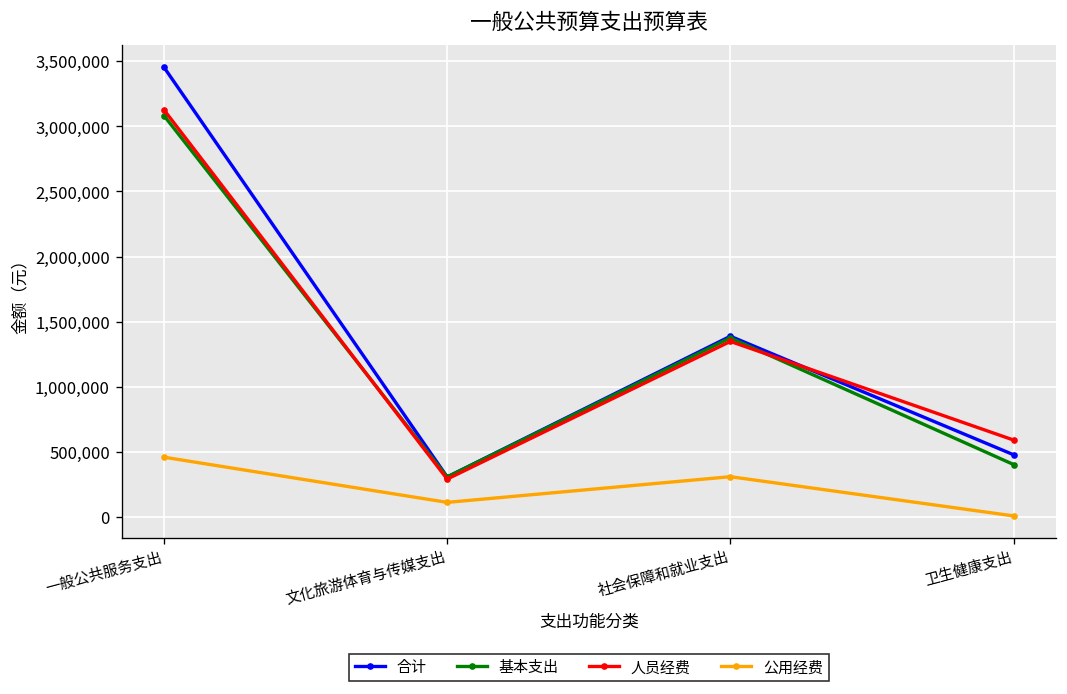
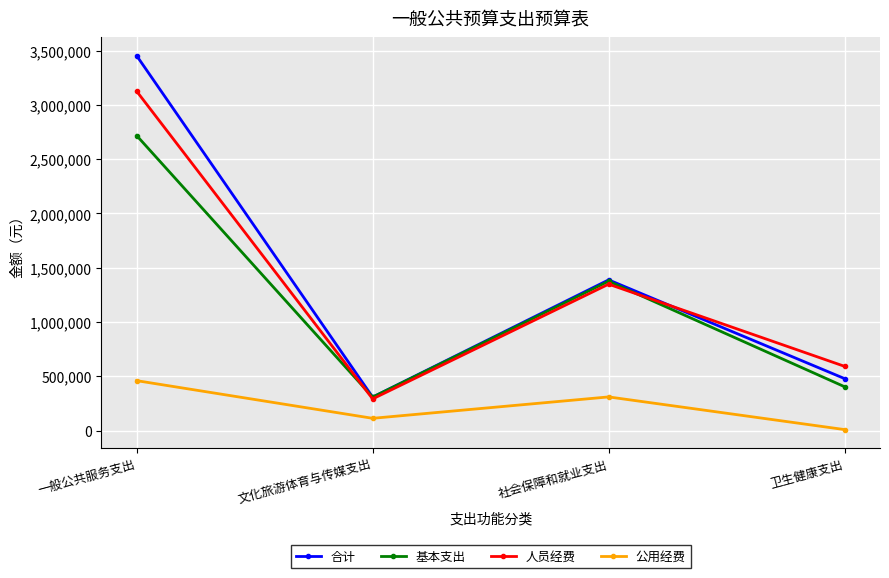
基本支出, 一般公共服务支出: 3,080,000 -> 2,720,000
